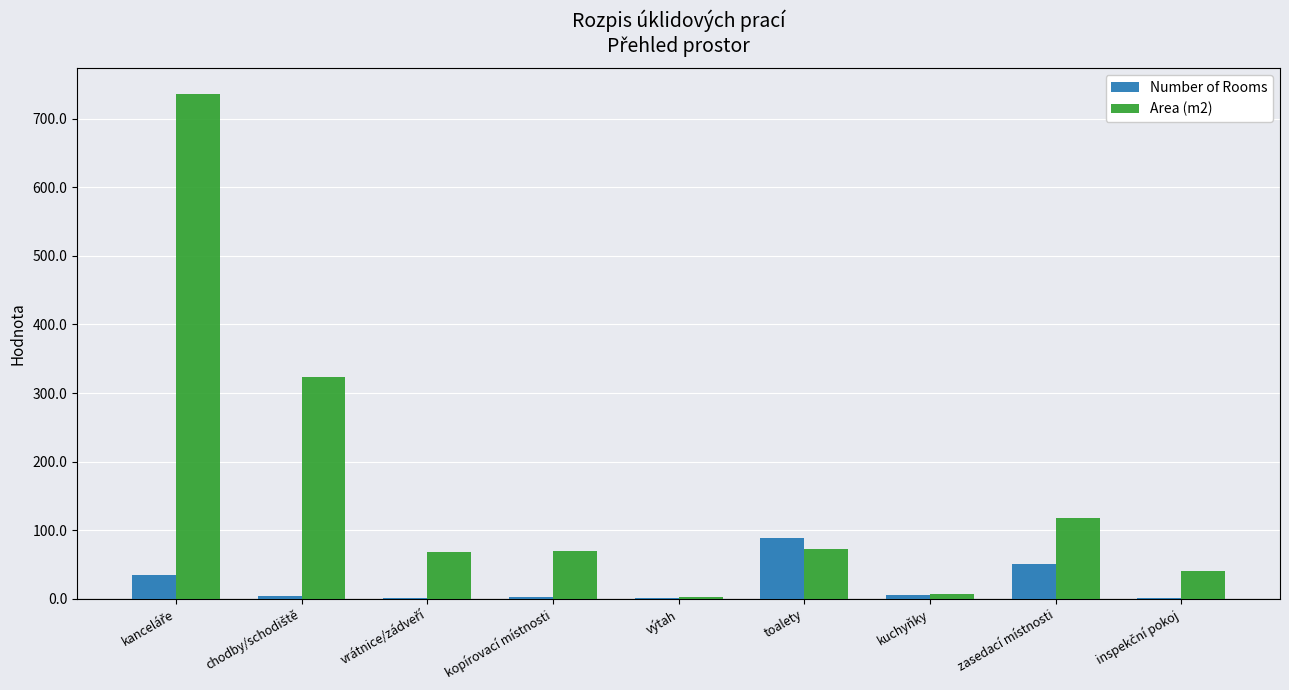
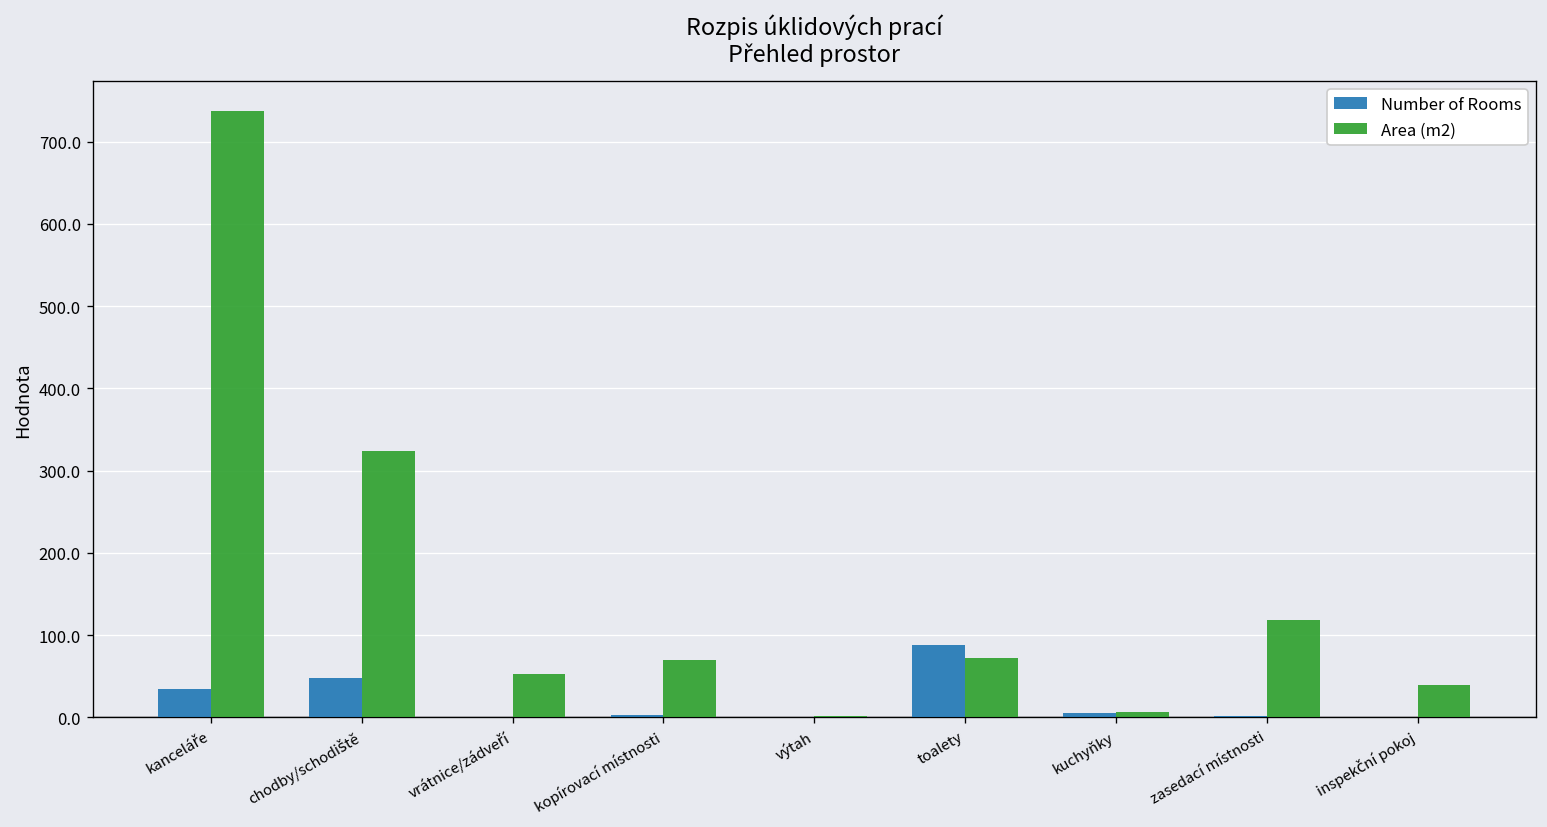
Number of Rooms, chodby/schodiště: 0 -> 50
Area (m2), vrátnice/zádveří: 70 -> 50
Number of Rooms, zasedací místnosti: 50 -> 0
